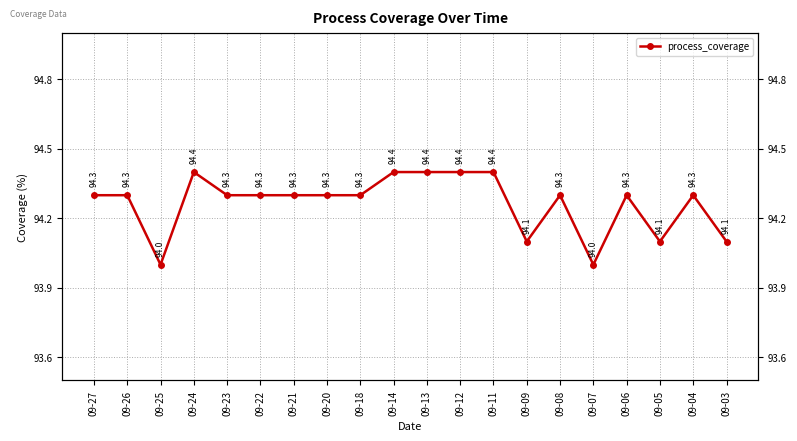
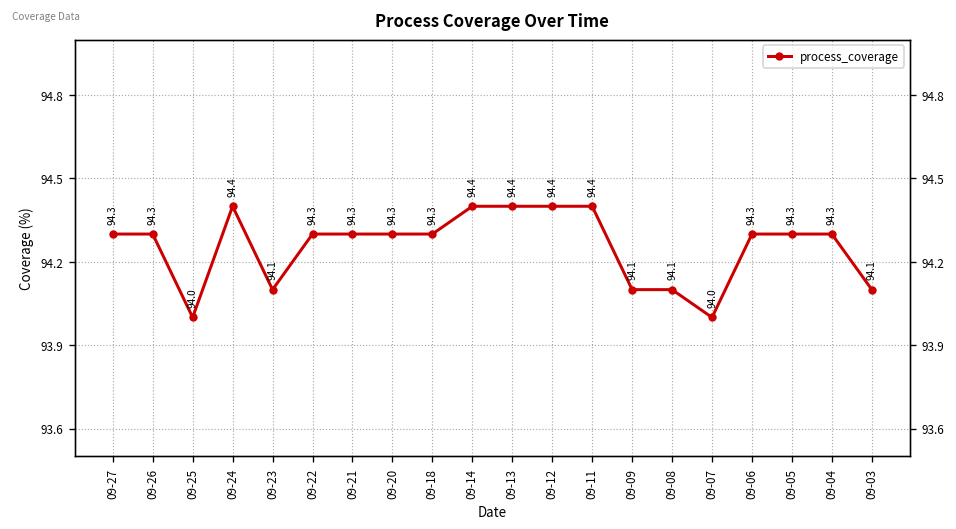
09-23: 94.3 -> 94.1
09-08: 94.3 -> 94.1
09-05: 94.1 -> 94.3
